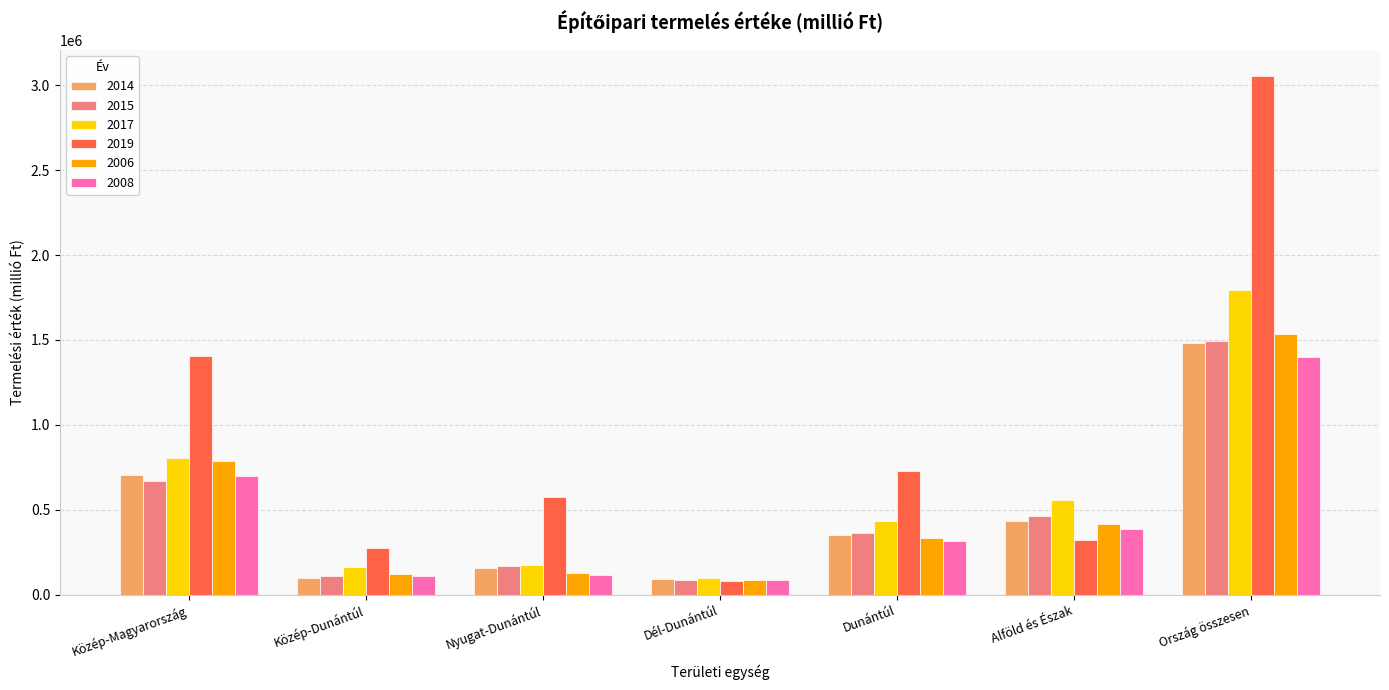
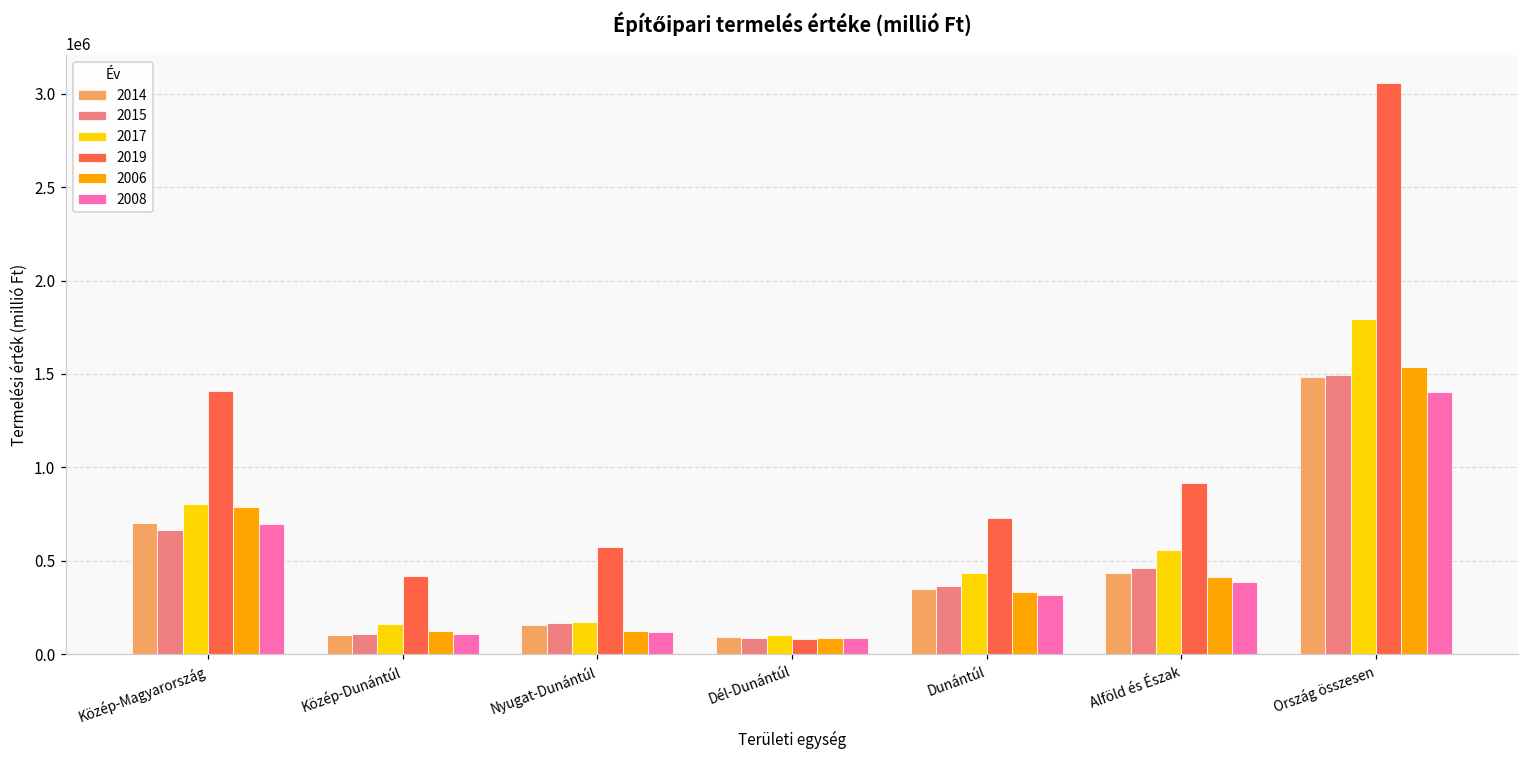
2019, Közép-Dunántúl: 270000 -> 420000
2019, Alföld és Észak: 320000 -> 920000
